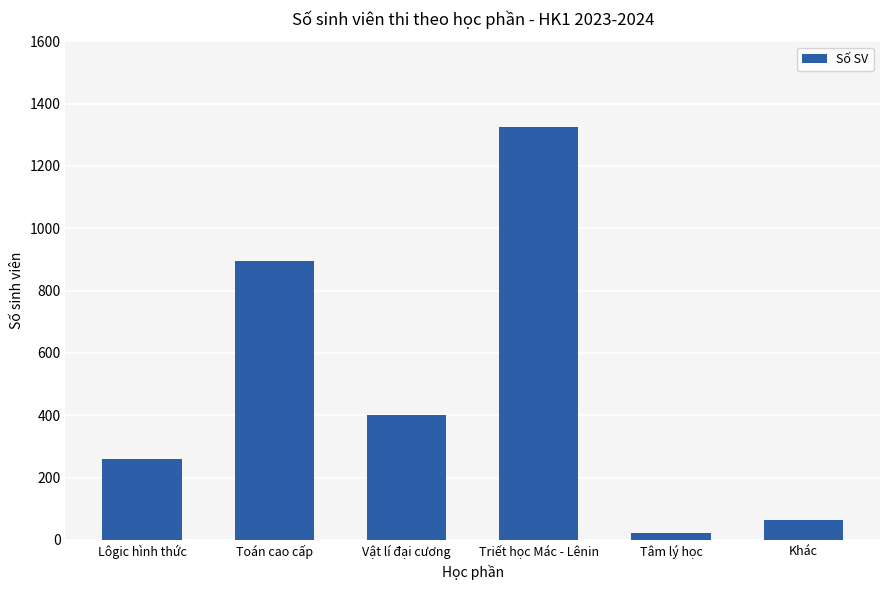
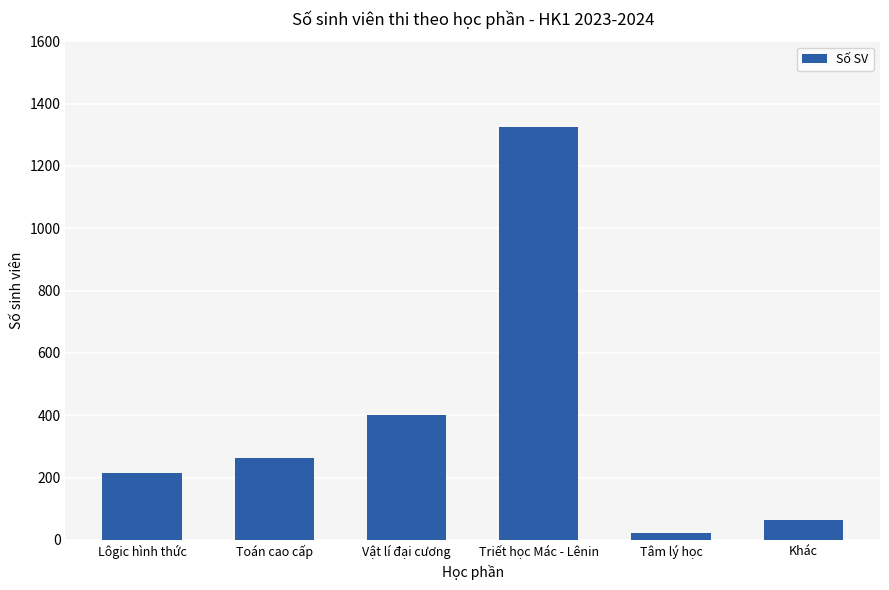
Lôgic hình thức: 260 -> 220
Toán cao cấp: 900 -> 260
